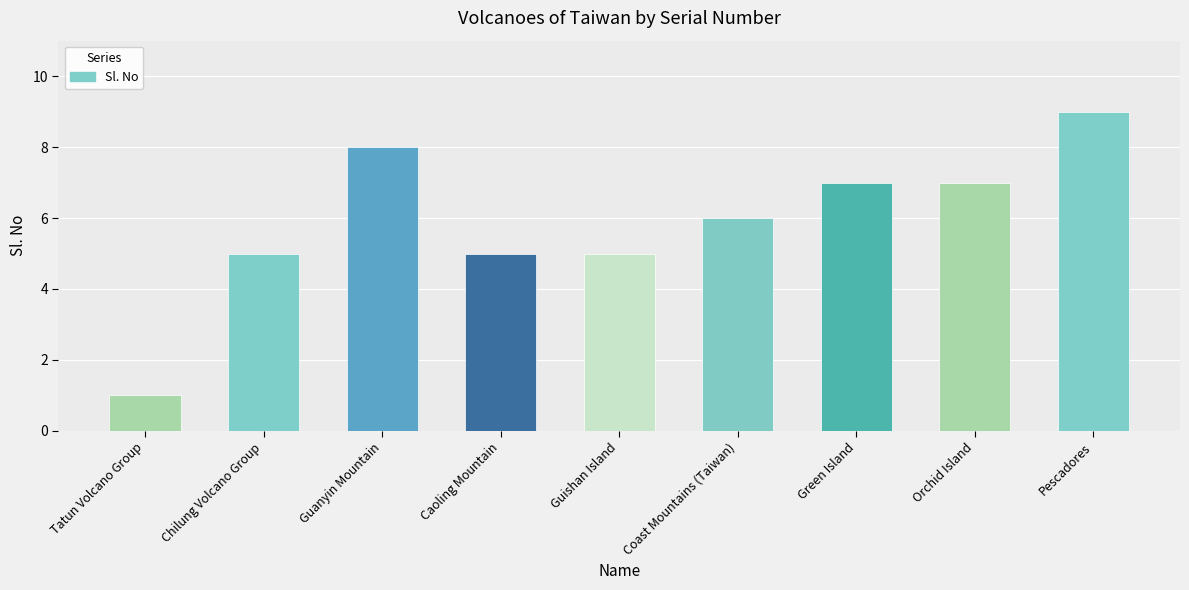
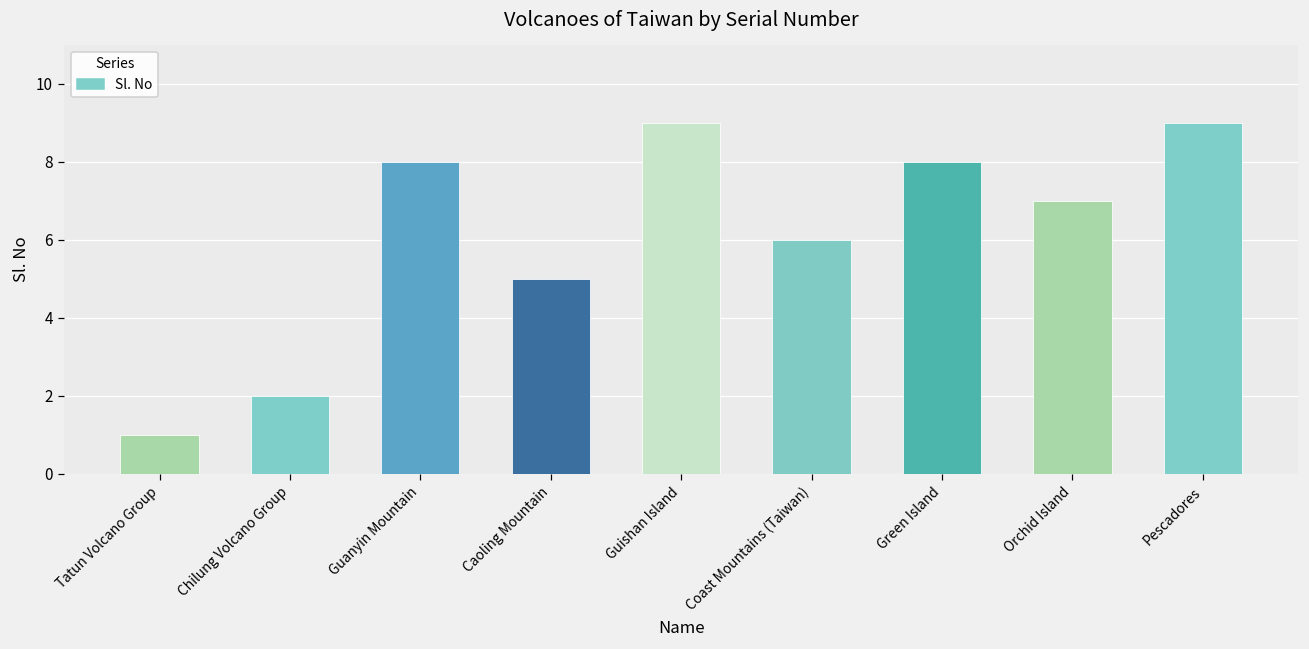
Chilung Volcano Group: 5 -> 2
Guishan Island: 5 -> 9
Green Island: 7 -> 8
